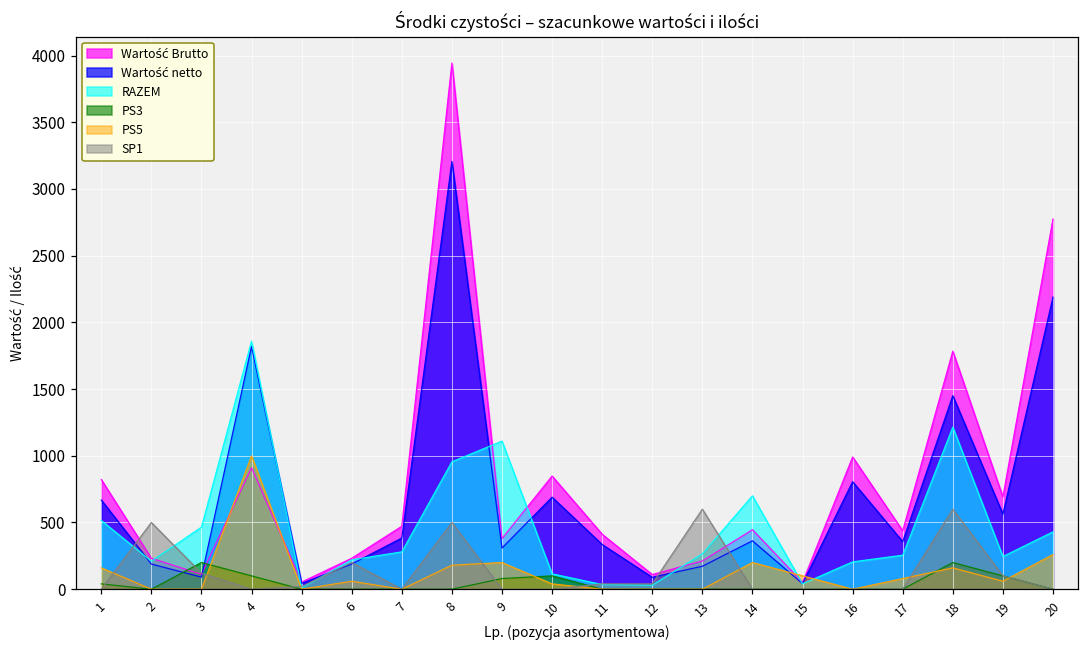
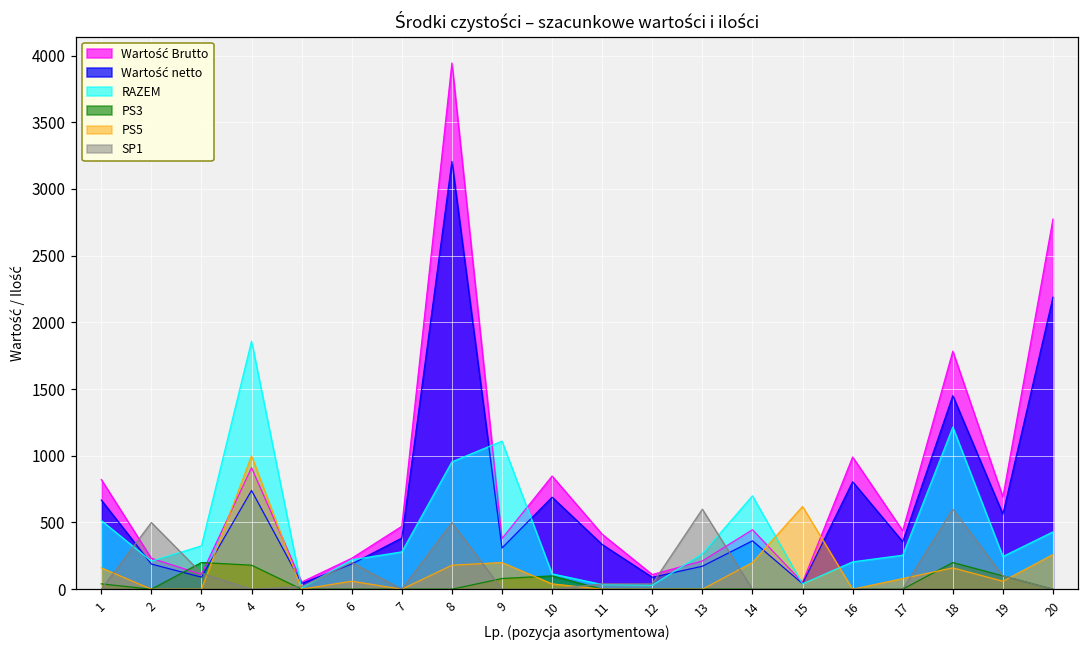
RAZEM, 3: 470 -> 330
Wartość netto, 4: 1820 -> 740
PS3, 4: 100 -> 180
PS5, 15: 100 -> 620
